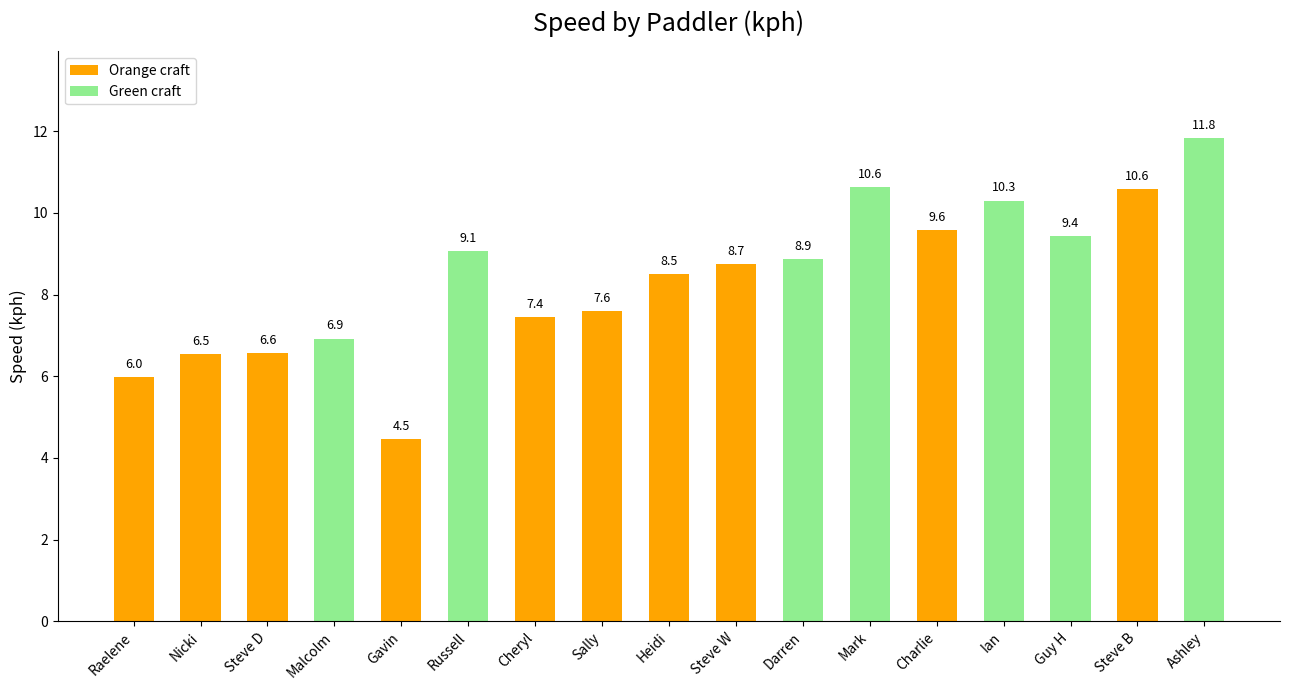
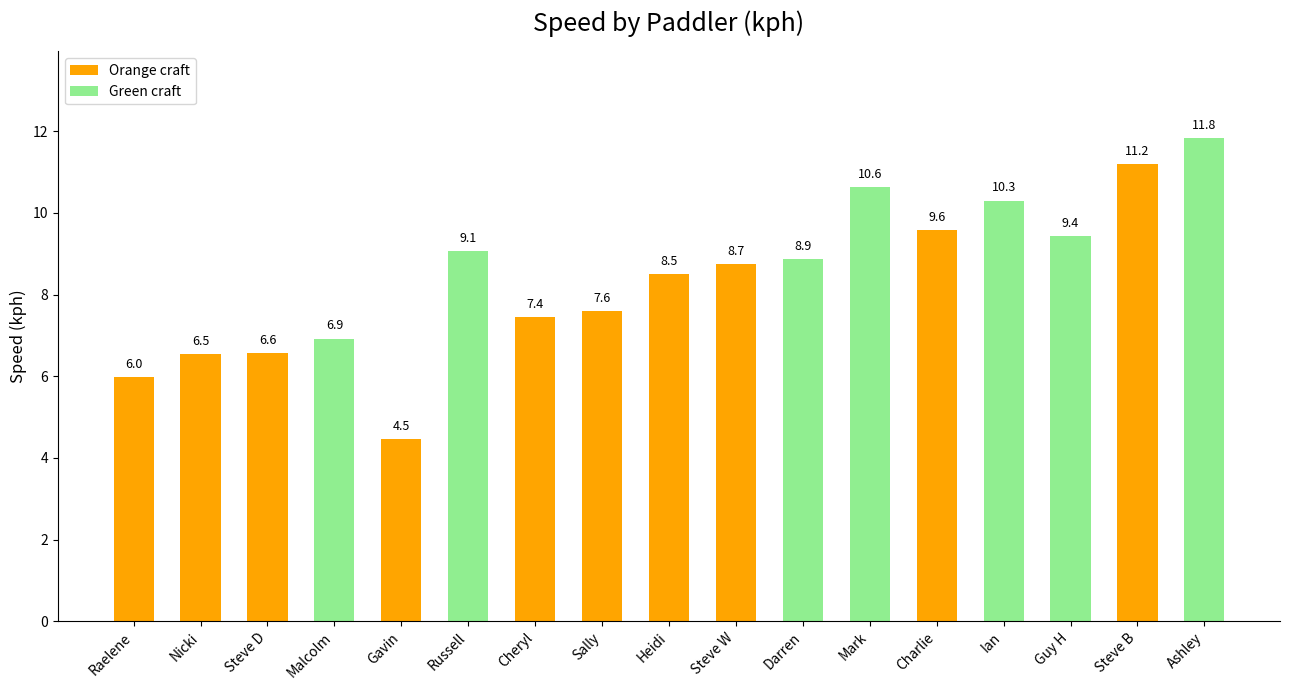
Steve B: 10.6 -> 11.2
